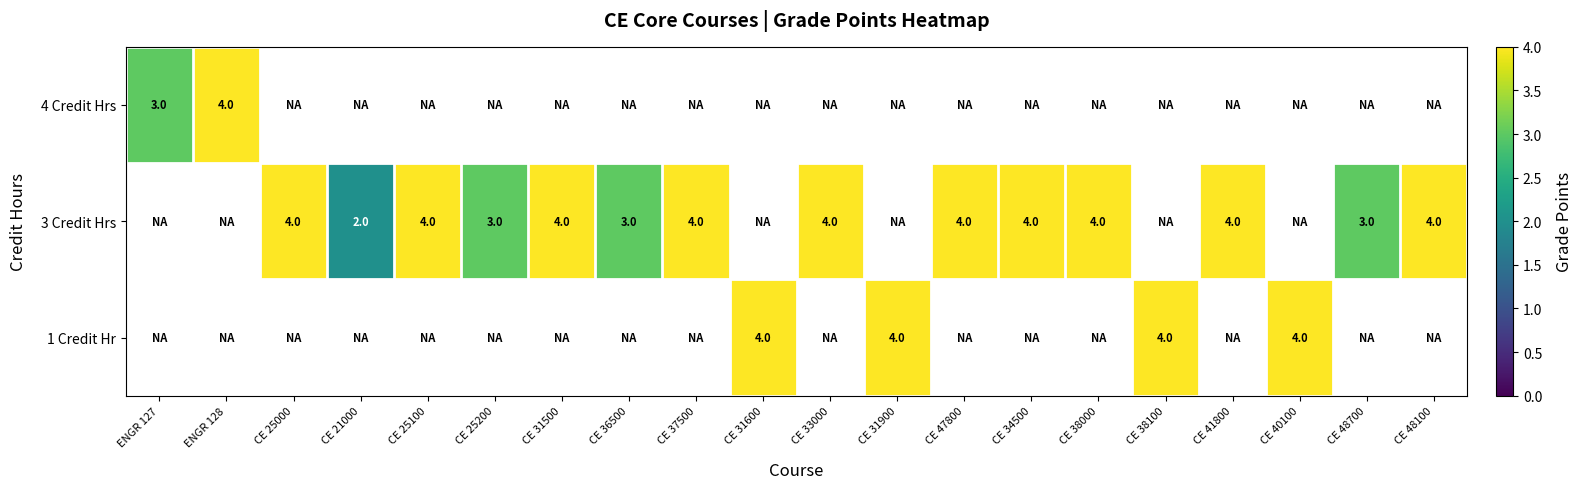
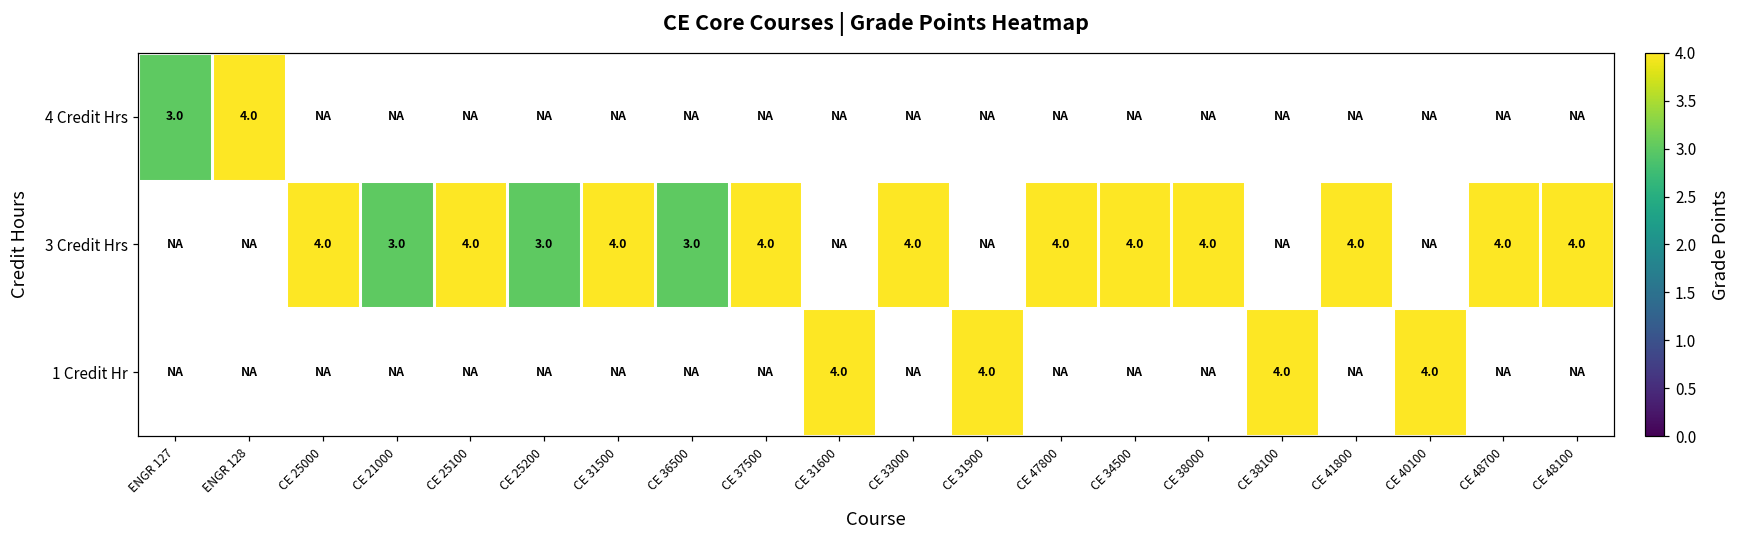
3 Credit Hrs, CE 21000: 2.0 -> 3.0
3 Credit Hrs, CE 48700: 3.0 -> 4.0
